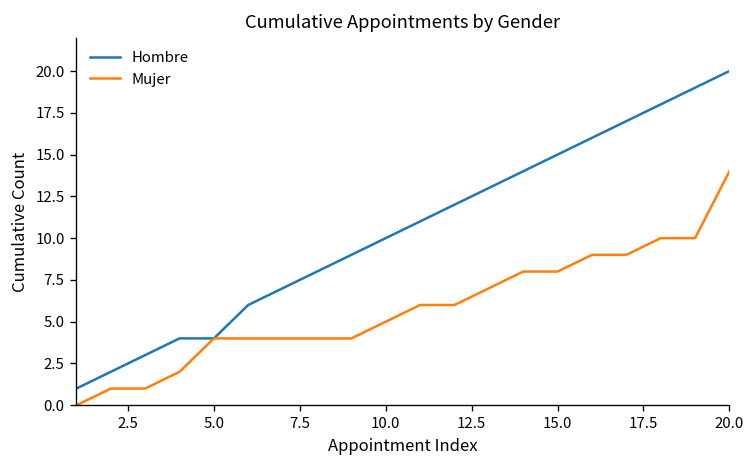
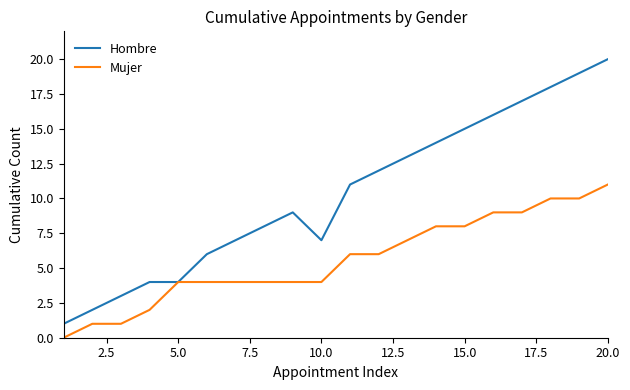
Hombre, 10.0: 10 -> 7
Mujer, 10.0: 5 -> 4
Mujer, 20.0: 14 -> 11
